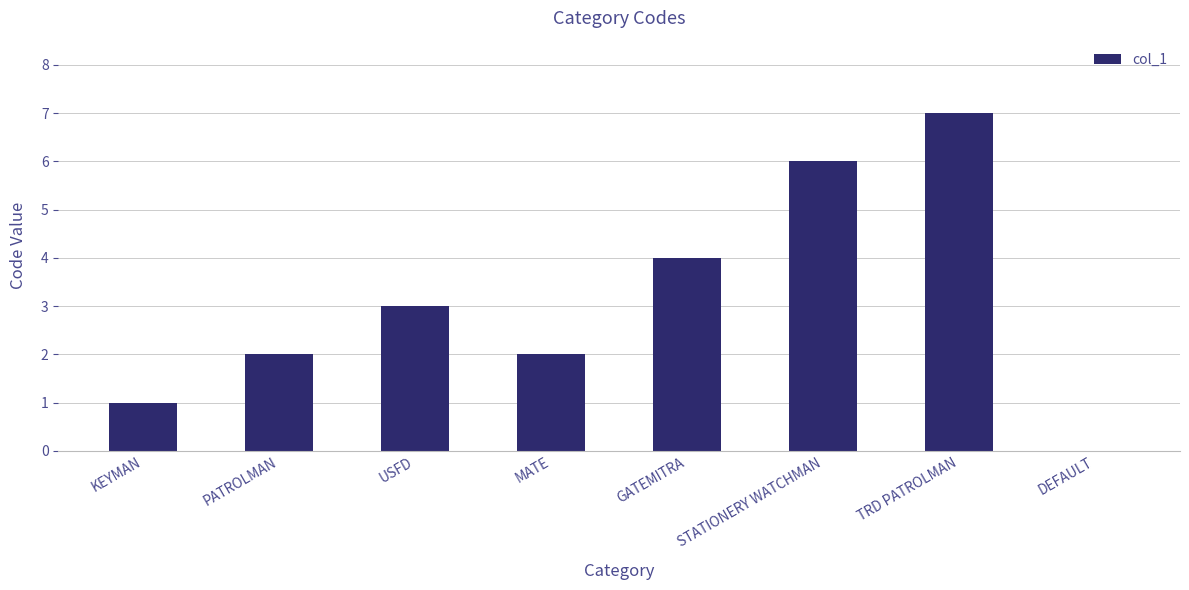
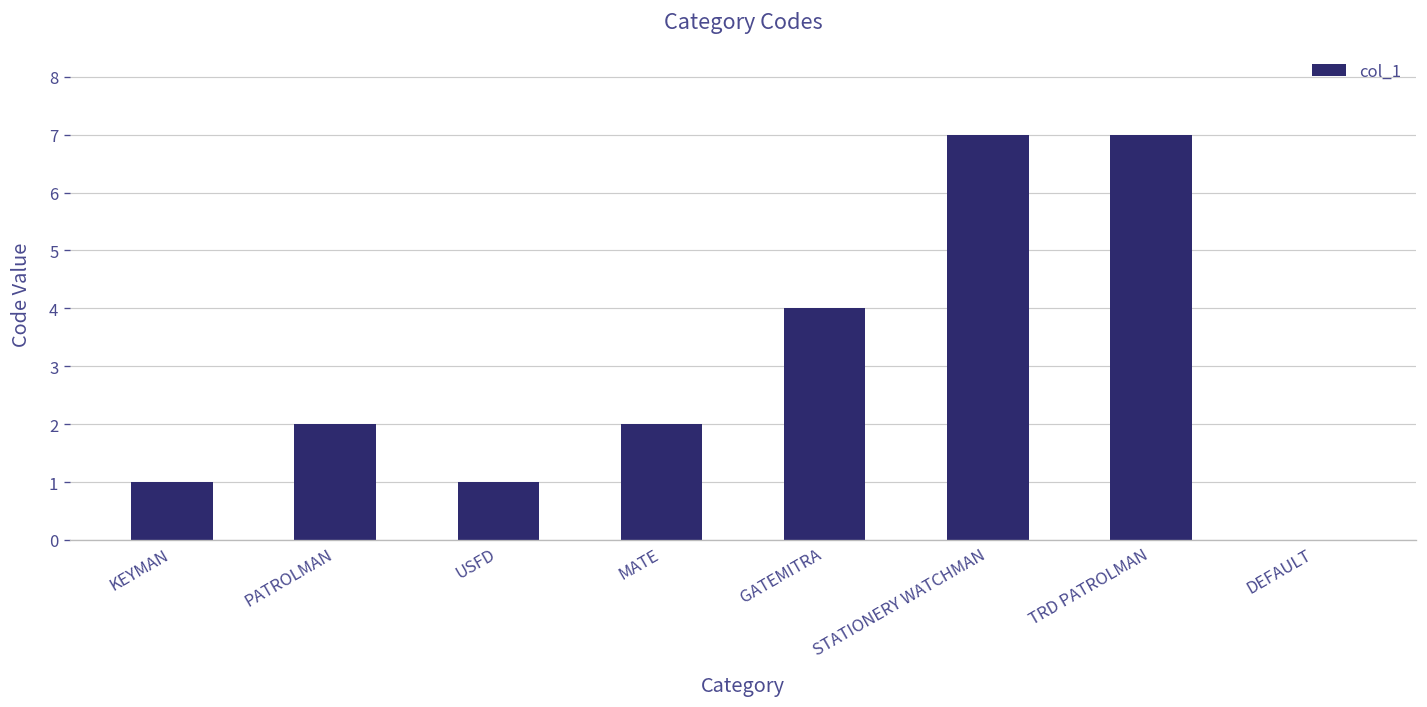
USFD: 3 -> 1
STATIONERY WATCHMAN: 6 -> 7
